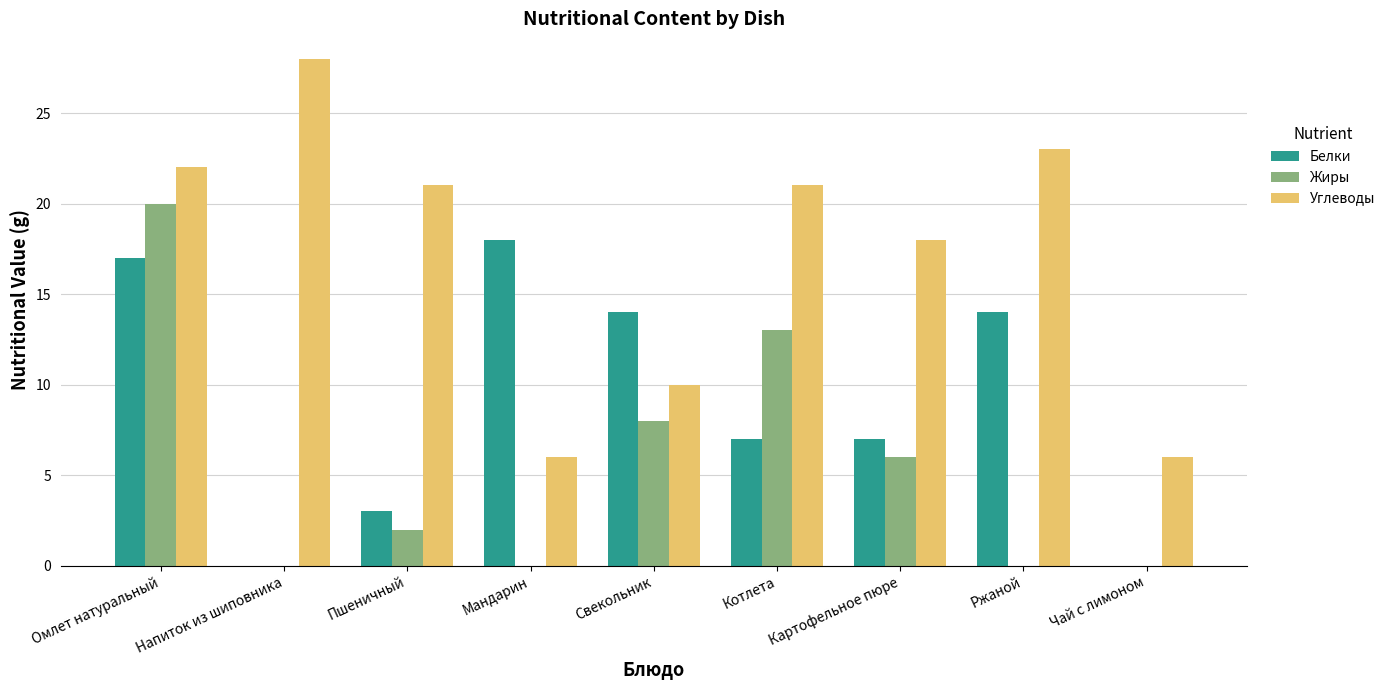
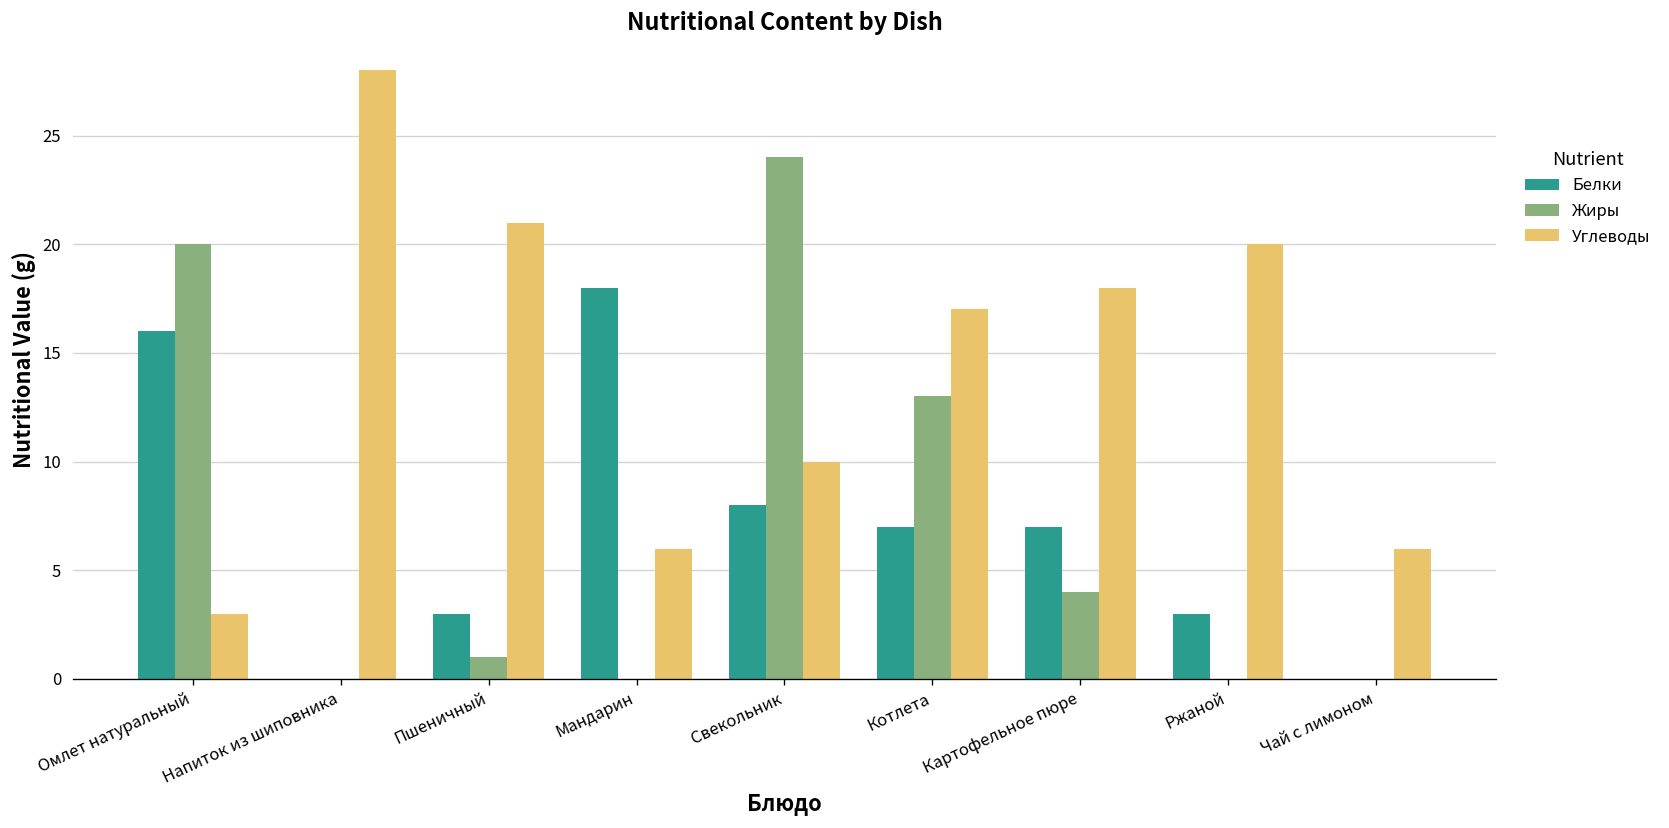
Белки, Омлет натуральный: 17 -> 16
Углеводы, Омлет натуральный: 22 -> 3
Жиры, Пшеничный: 2 -> 1
Белки, Свекольник: 14 -> 8
Жиры, Свекольник: 8 -> 24
Углеводы, Котлета: 21 -> 17
Жиры, Картофельное пюре: 6 -> 4
Белки, Ржаной: 14 -> 3
Углеводы, Ржаной: 23 -> 20
